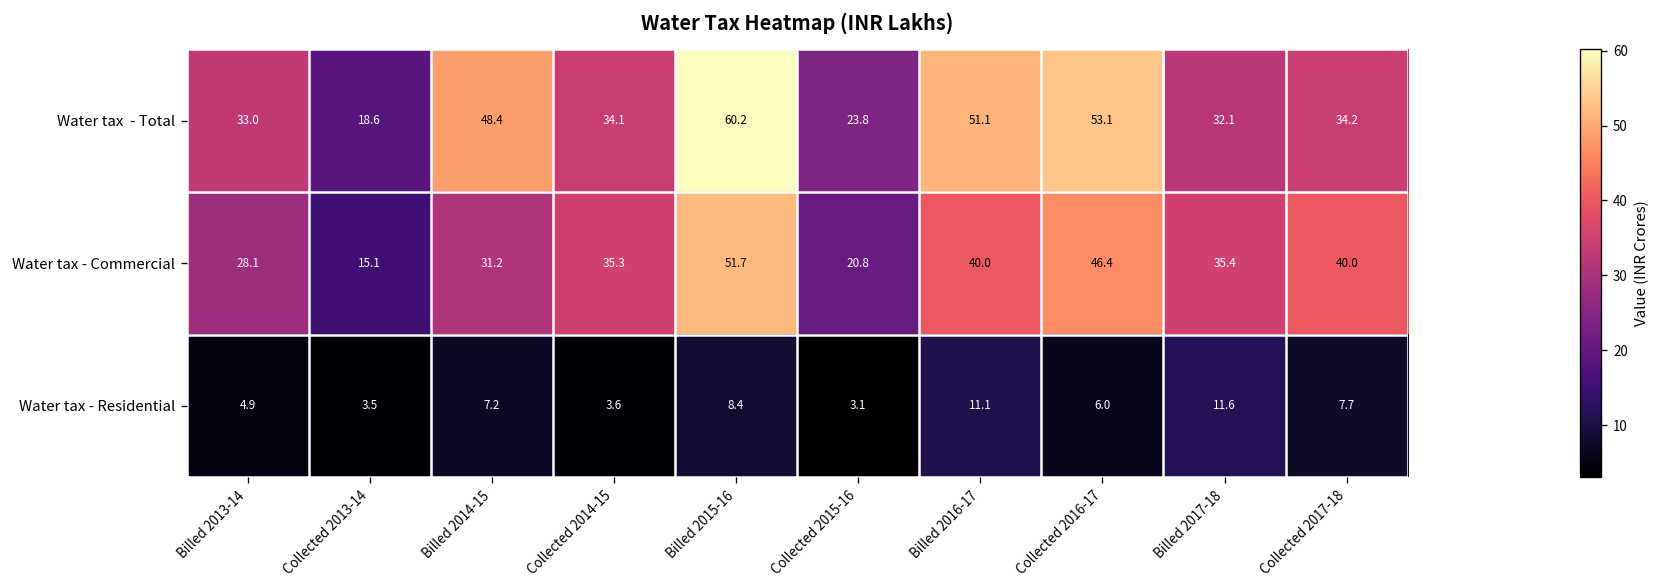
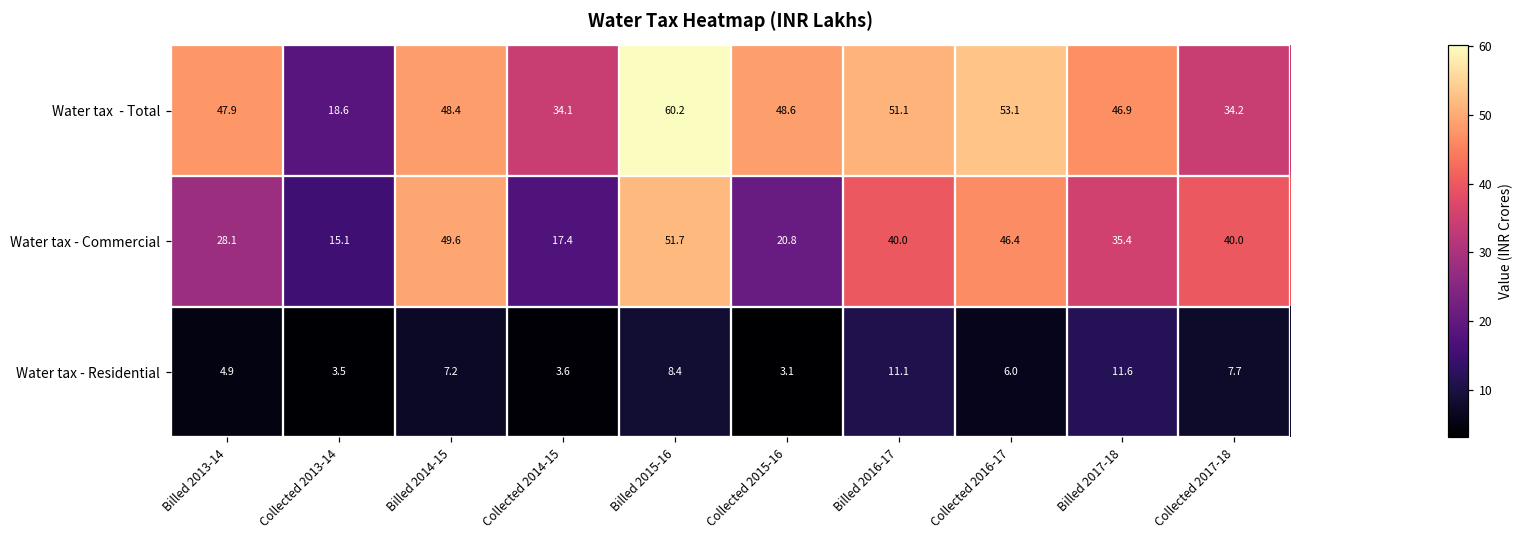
Water tax - Total, Billed 2013-14: 33.0 -> 47.9
Water tax - Total, Collected 2015-16: 23.8 -> 48.6
Water tax - Total, Billed 2017-18: 32.1 -> 46.9
Water tax - Commercial, Billed 2014-15: 31.2 -> 49.6
Water tax - Commercial, Collected 2014-15: 35.3 -> 17.4
